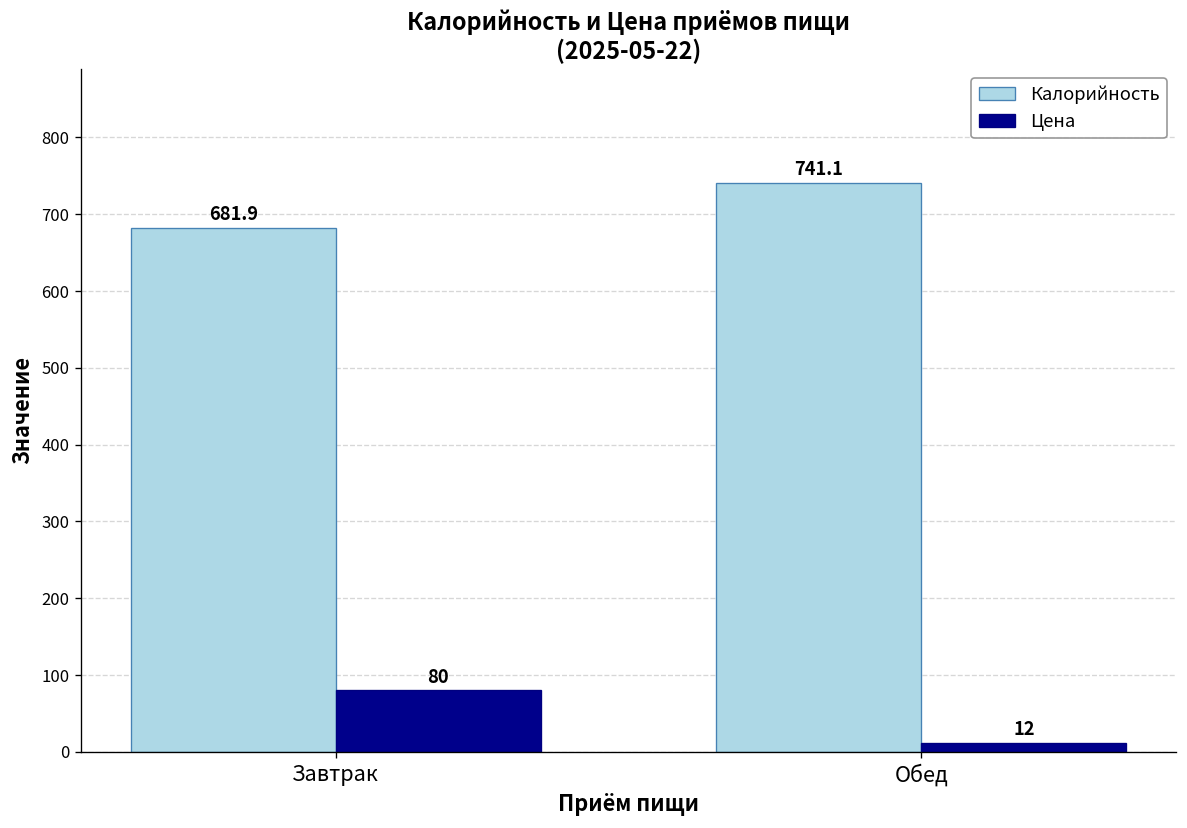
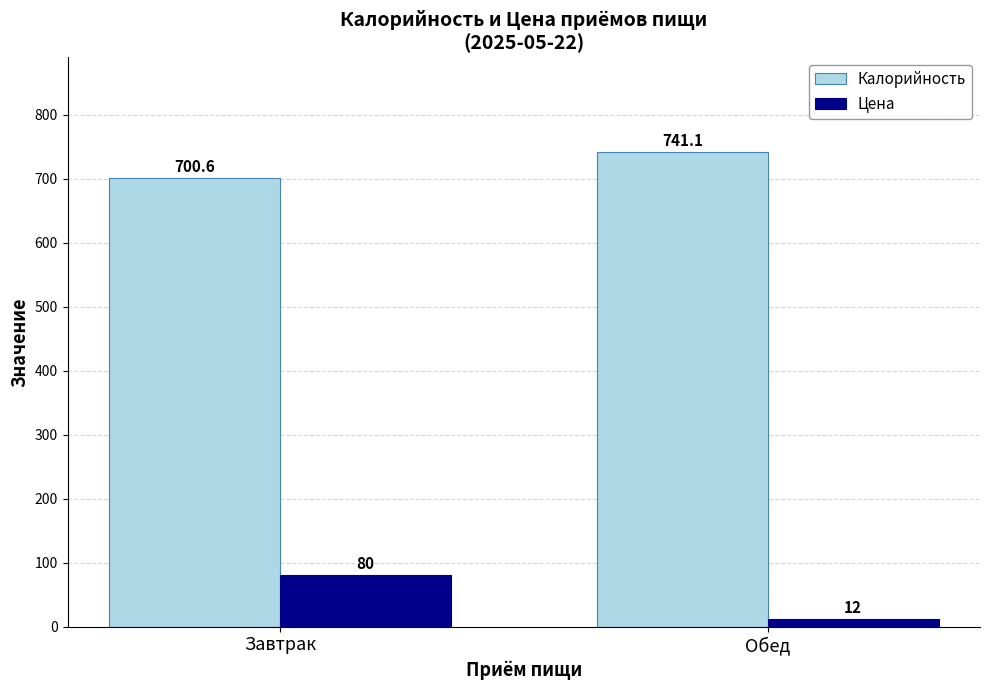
Калорийность, Завтрак: 681.9 -> 700.6
